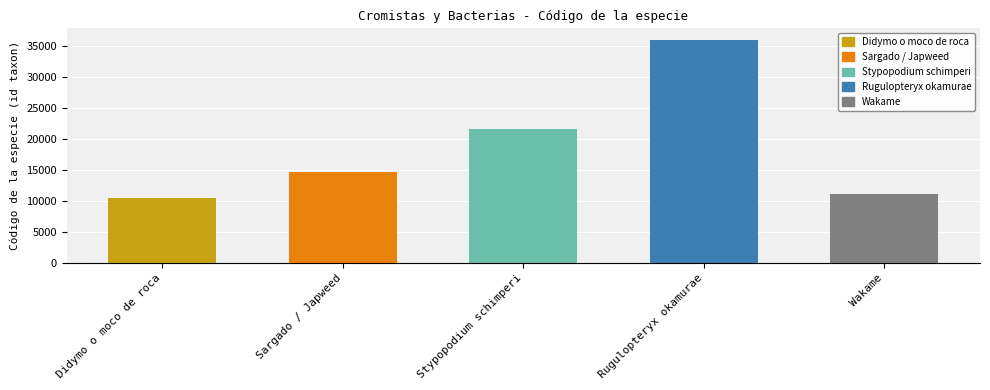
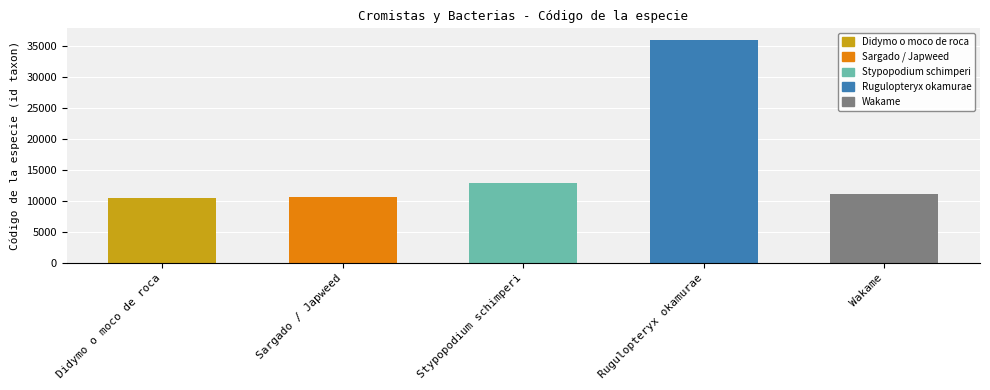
Sargado / Japweed: 15000 -> 11000
Stypopodium schimperi: 22000 -> 13000
